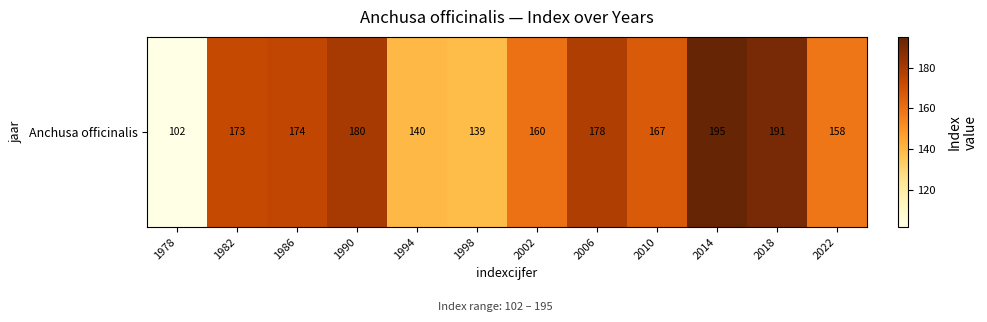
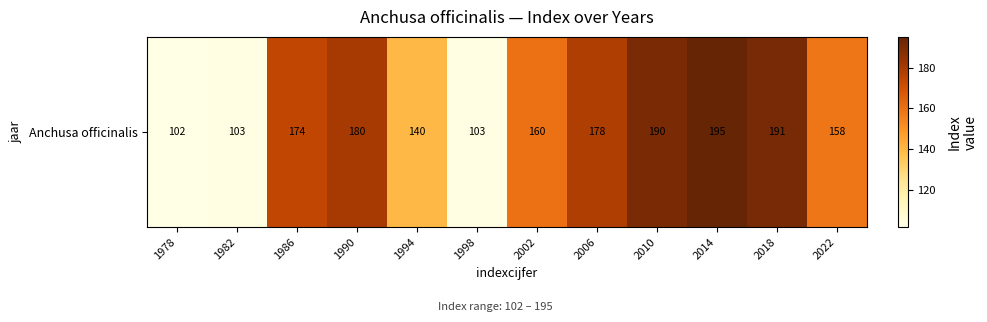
Anchusa officinalis, 1982: 173 -> 103
Anchusa officinalis, 1998: 139 -> 103
Anchusa officinalis, 2010: 167 -> 190
